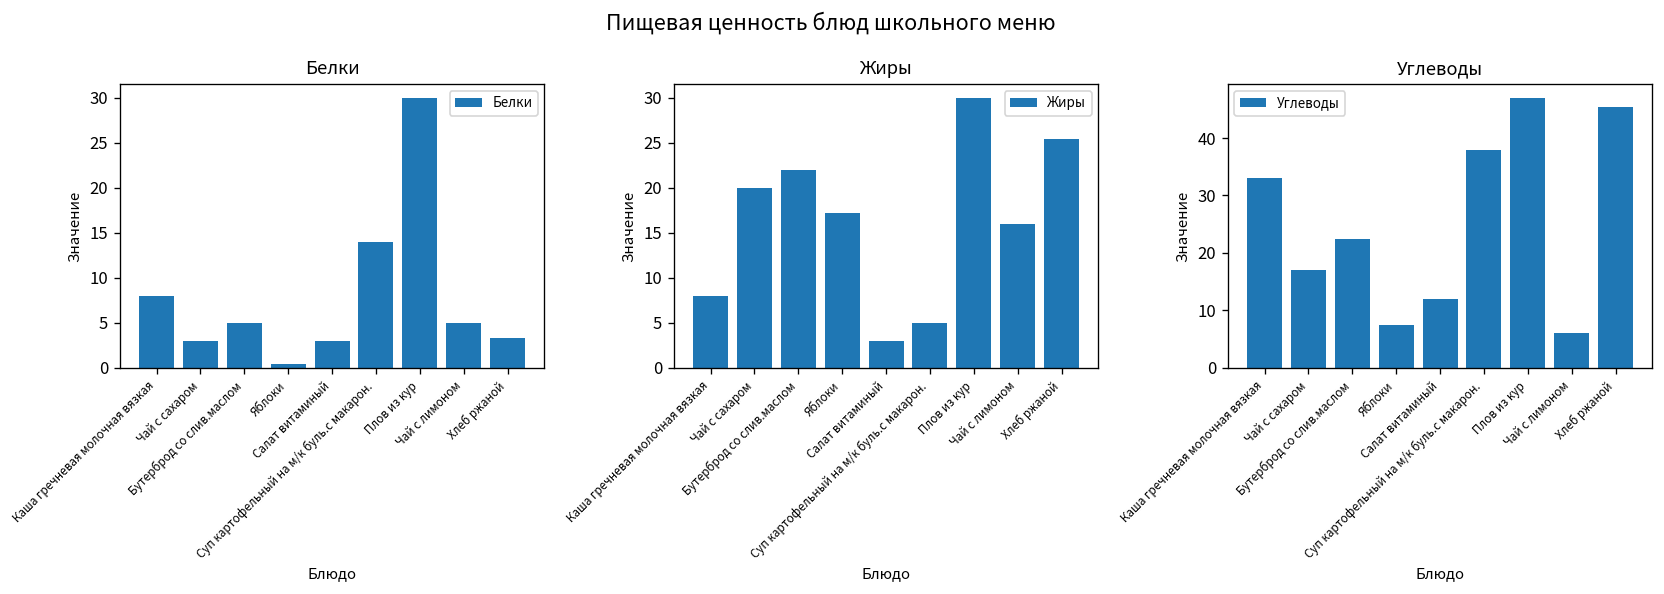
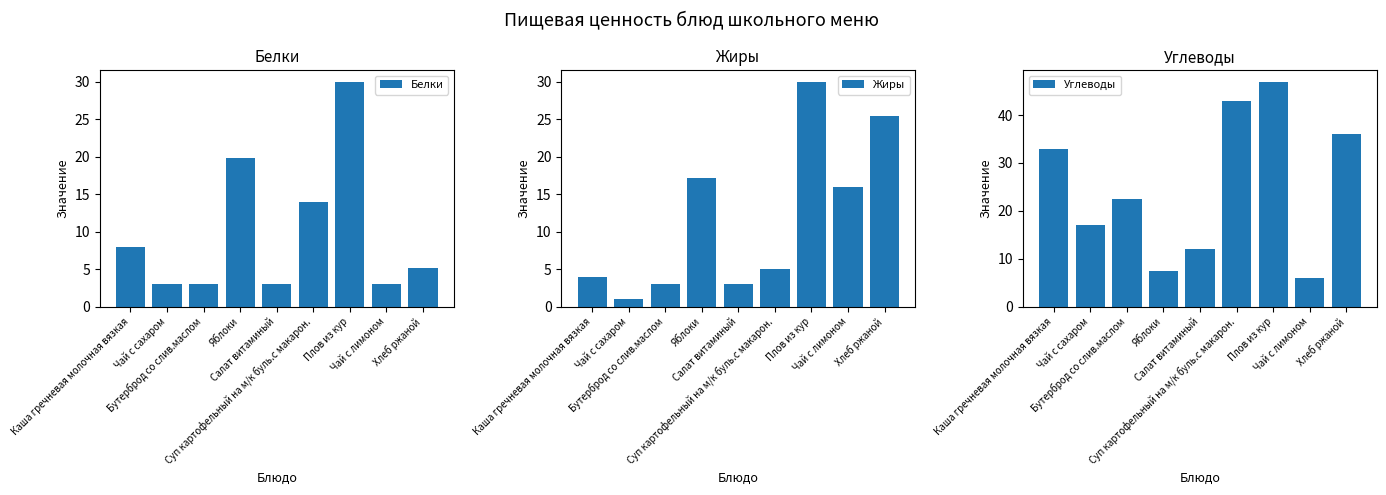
Белки, Бутерброд со слив.маслом: 5 -> 3
Белки, Яблоки: 0 -> 20
Белки, Чай с лимоном: 5 -> 3
Белки, Хлеб ржаной: 3 -> 5
Жиры, Каша гречневая молочная вязкая: 8 -> 4
Жиры, Чай с сахаром: 20 -> 1
Жиры, Бутерброд со слив.маслом: 22 -> 3
Углеводы, Суп картофельный на м/к буль.с макарон.: 38 -> 43
Углеводы, Хлеб ржаной: 45 -> 36
